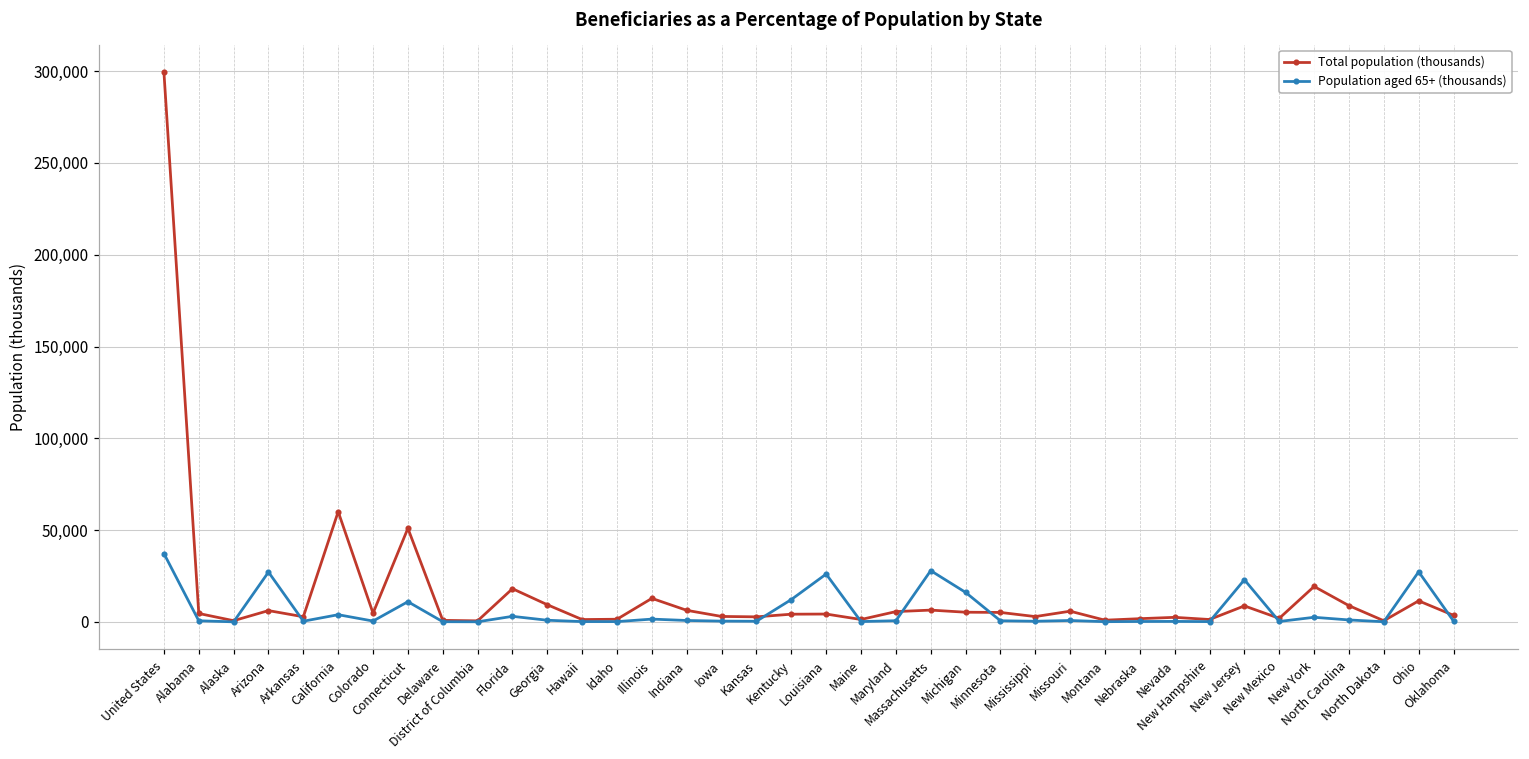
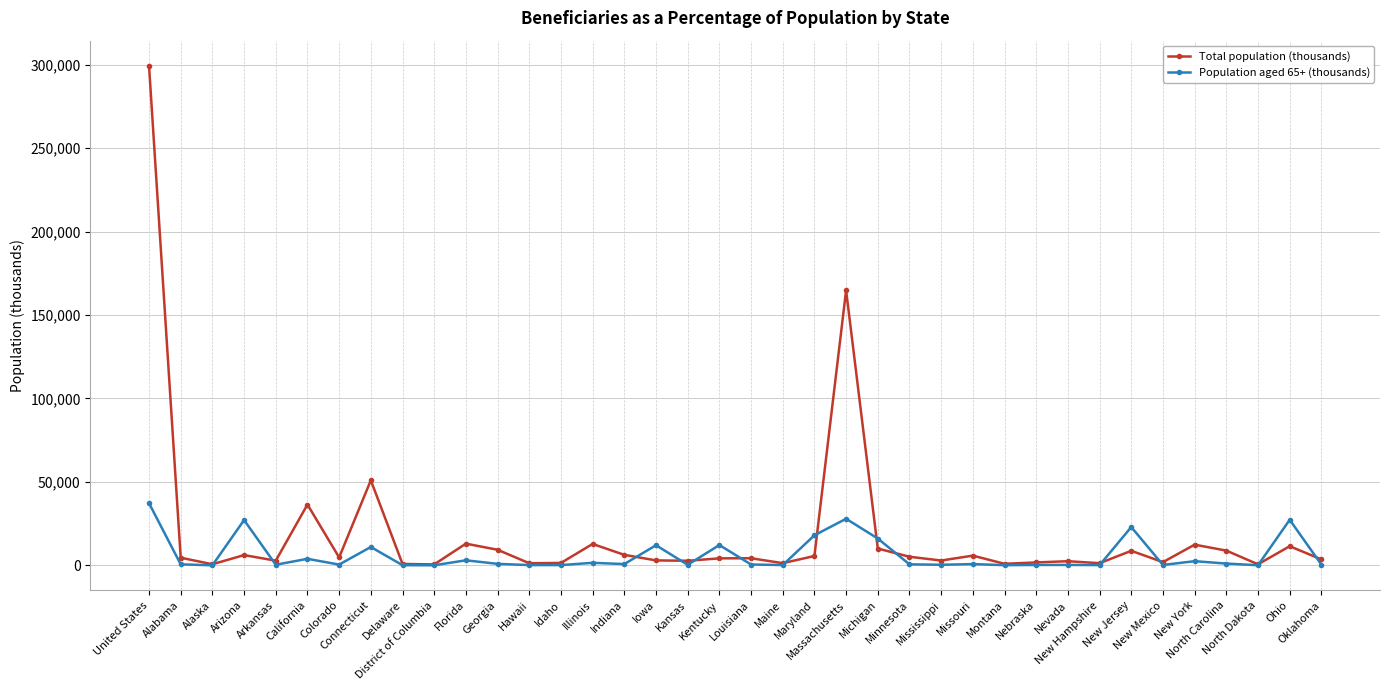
Total population (thousands), California: 60,000 -> 36,000
Total population (thousands), Florida: 18,000 -> 13,000
Population aged 65+ (thousands), Iowa: 0 -> 12,000
Population aged 65+ (thousands), Louisiana: 26,000 -> 1,000
Population aged 65+ (thousands), Maryland: 1,000 -> 18,000
Total population (thousands), Massachusetts: 6,000 -> 165,000
Total population (thousands), Michigan: 5,000 -> 10,000
Total population (thousands), New York: 19,000 -> 12,000
